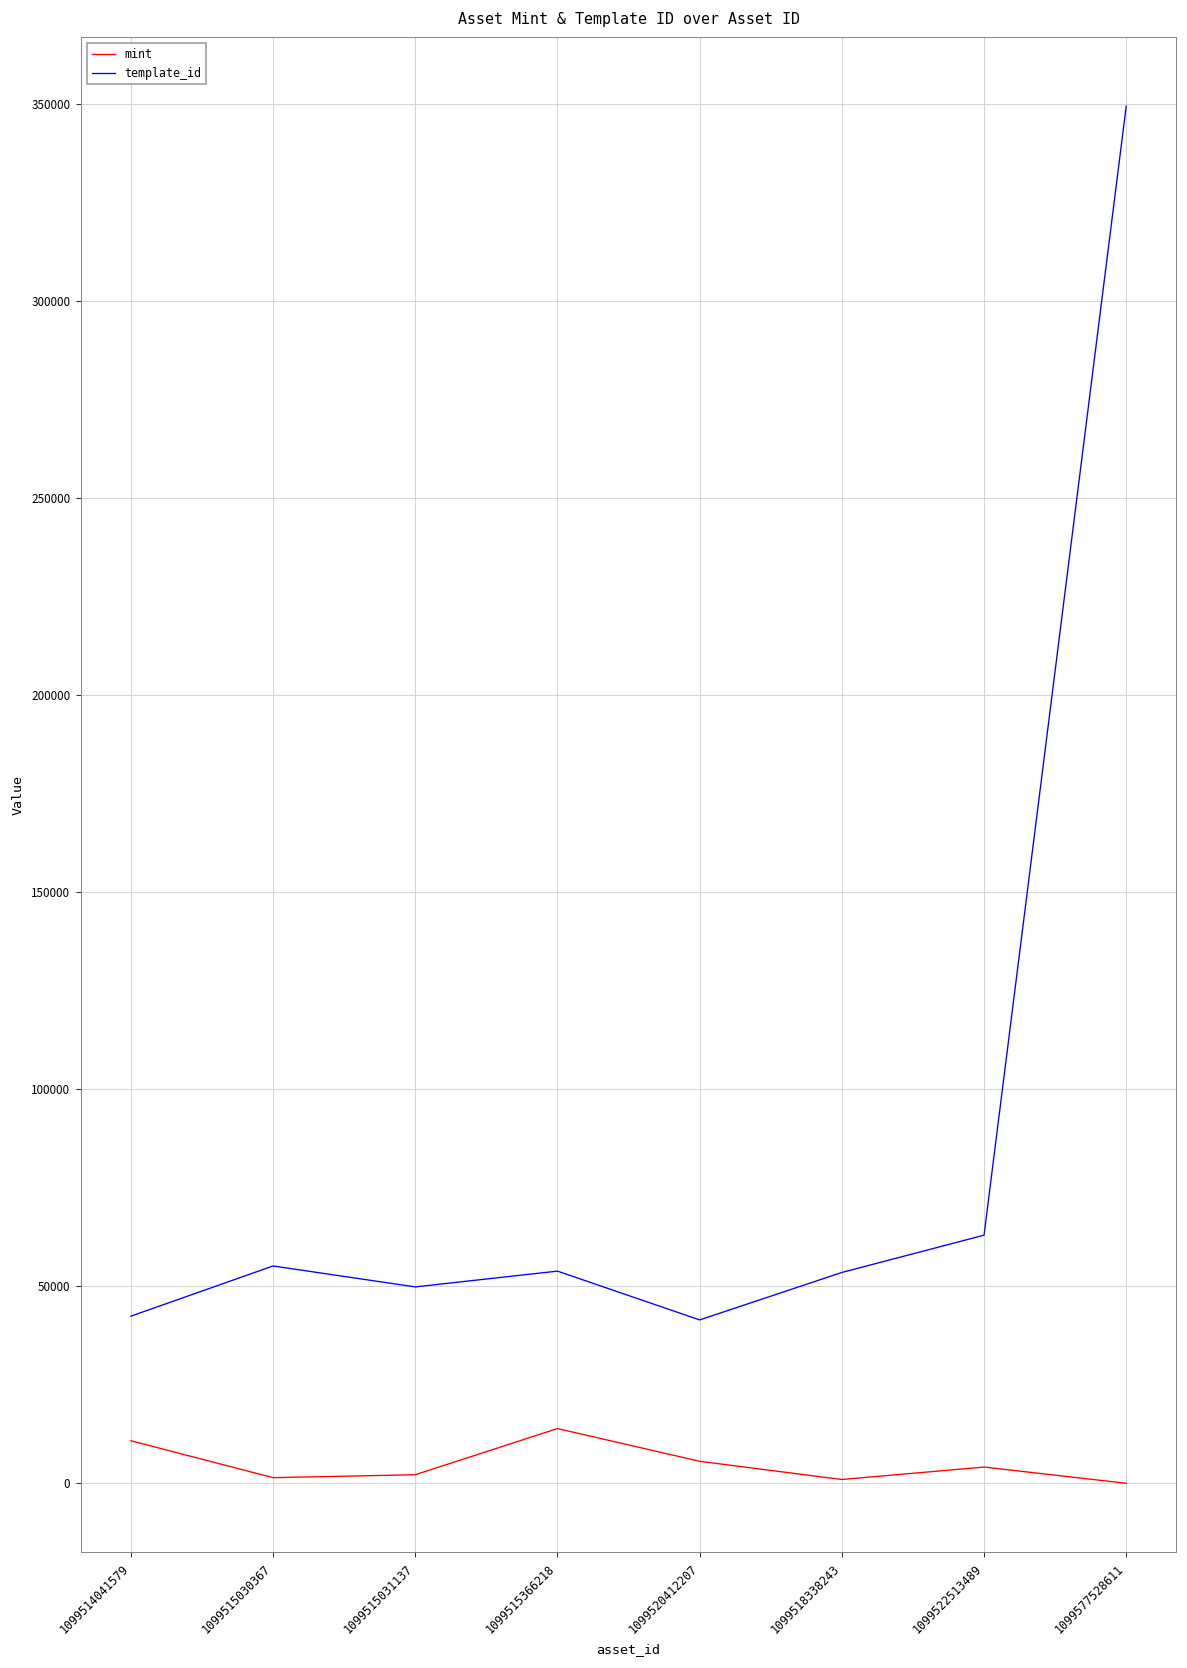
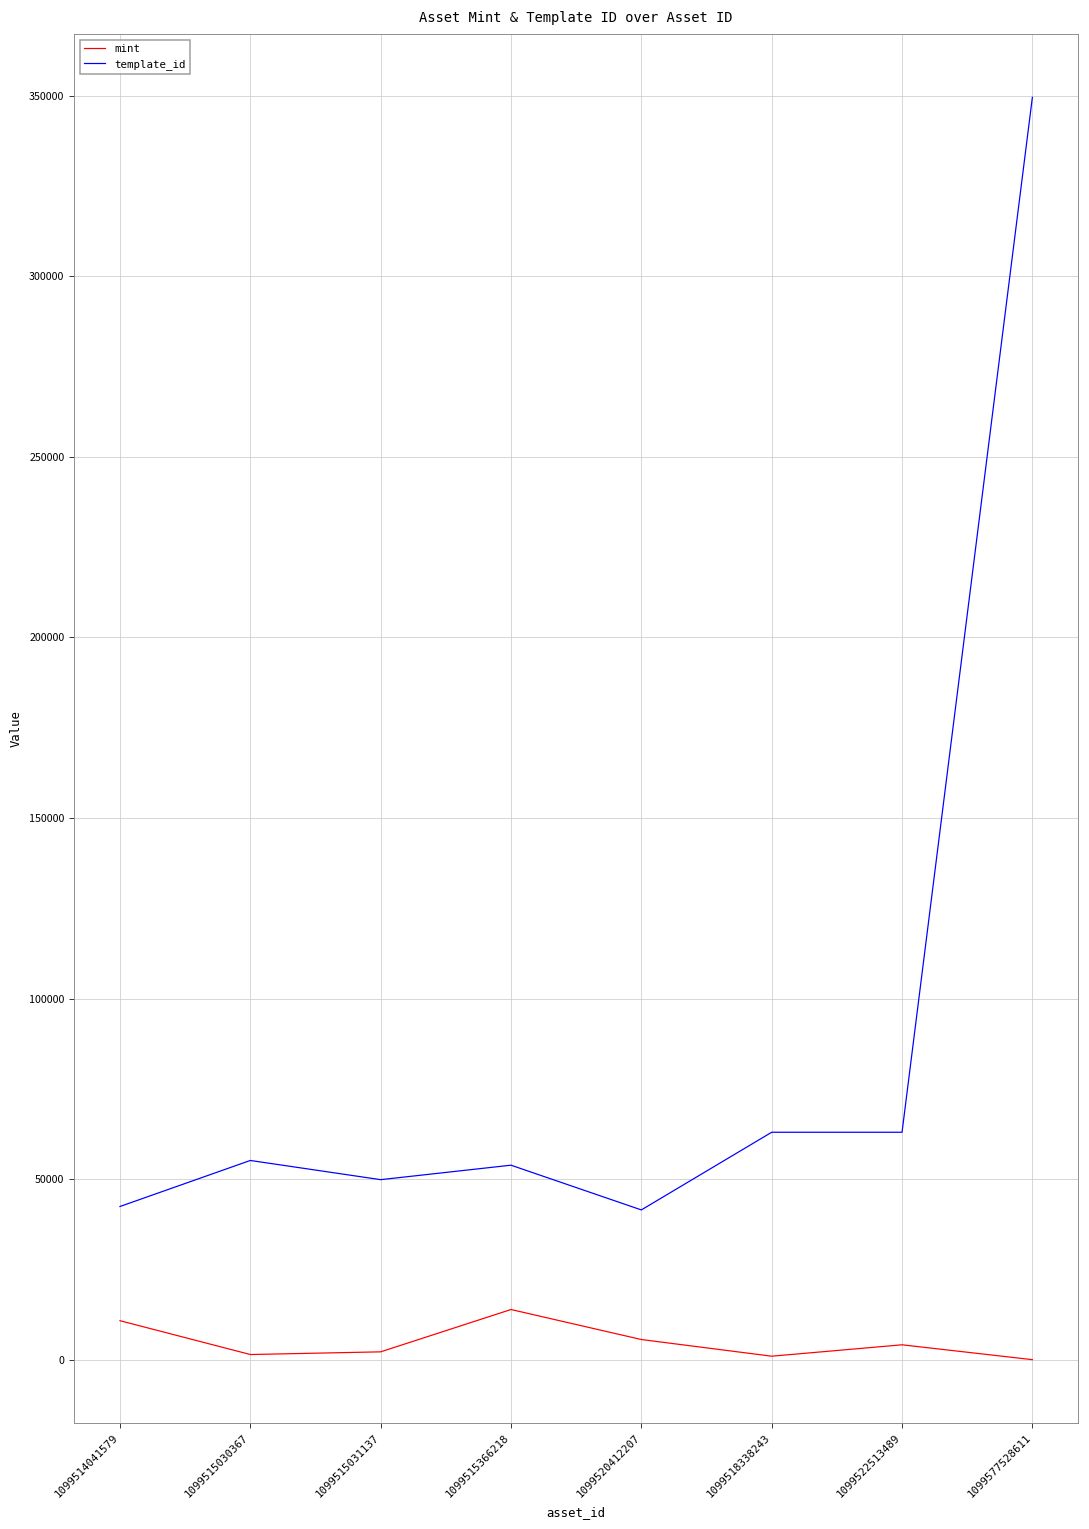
template_id, 1099518338243: 54000 -> 63000
